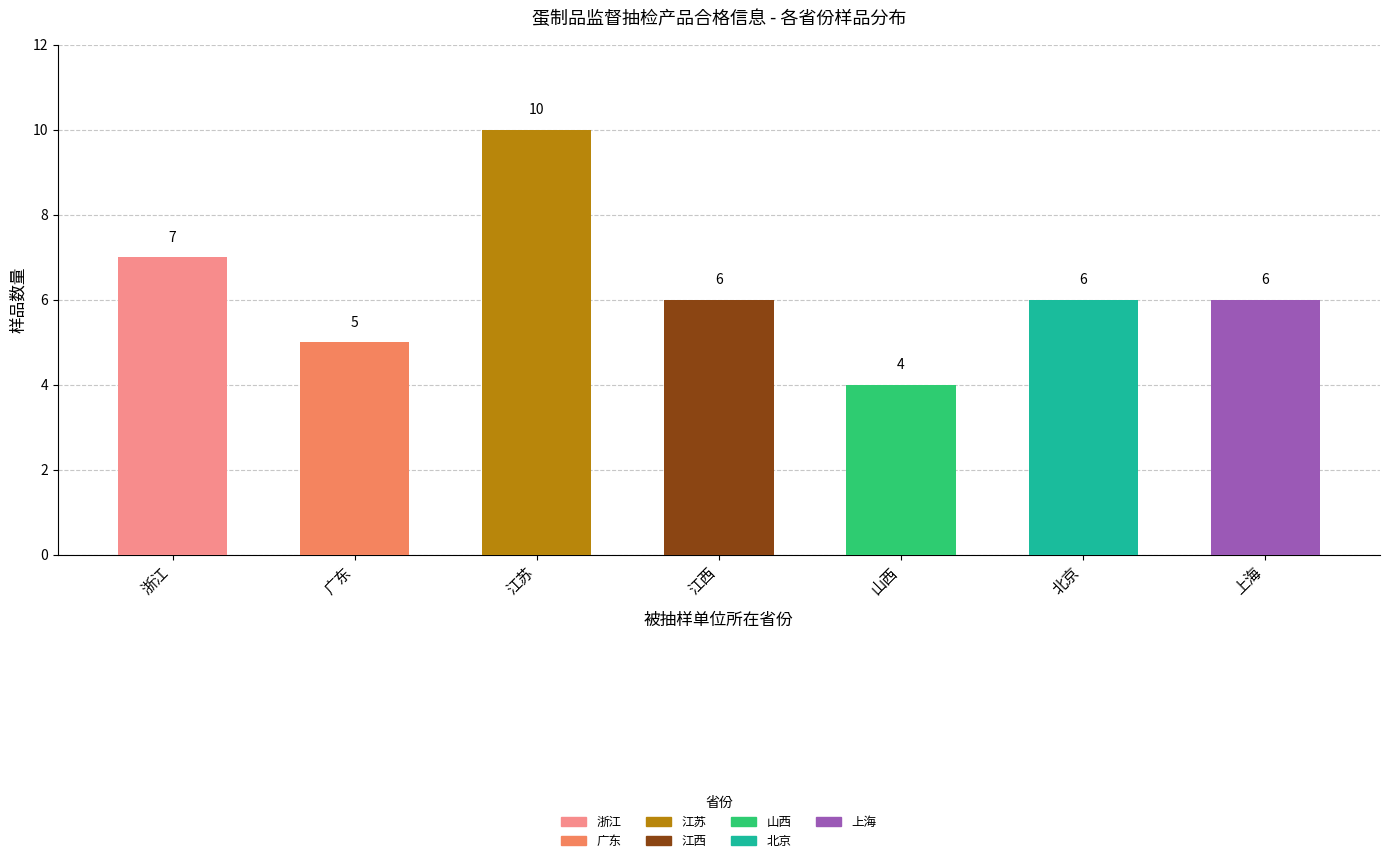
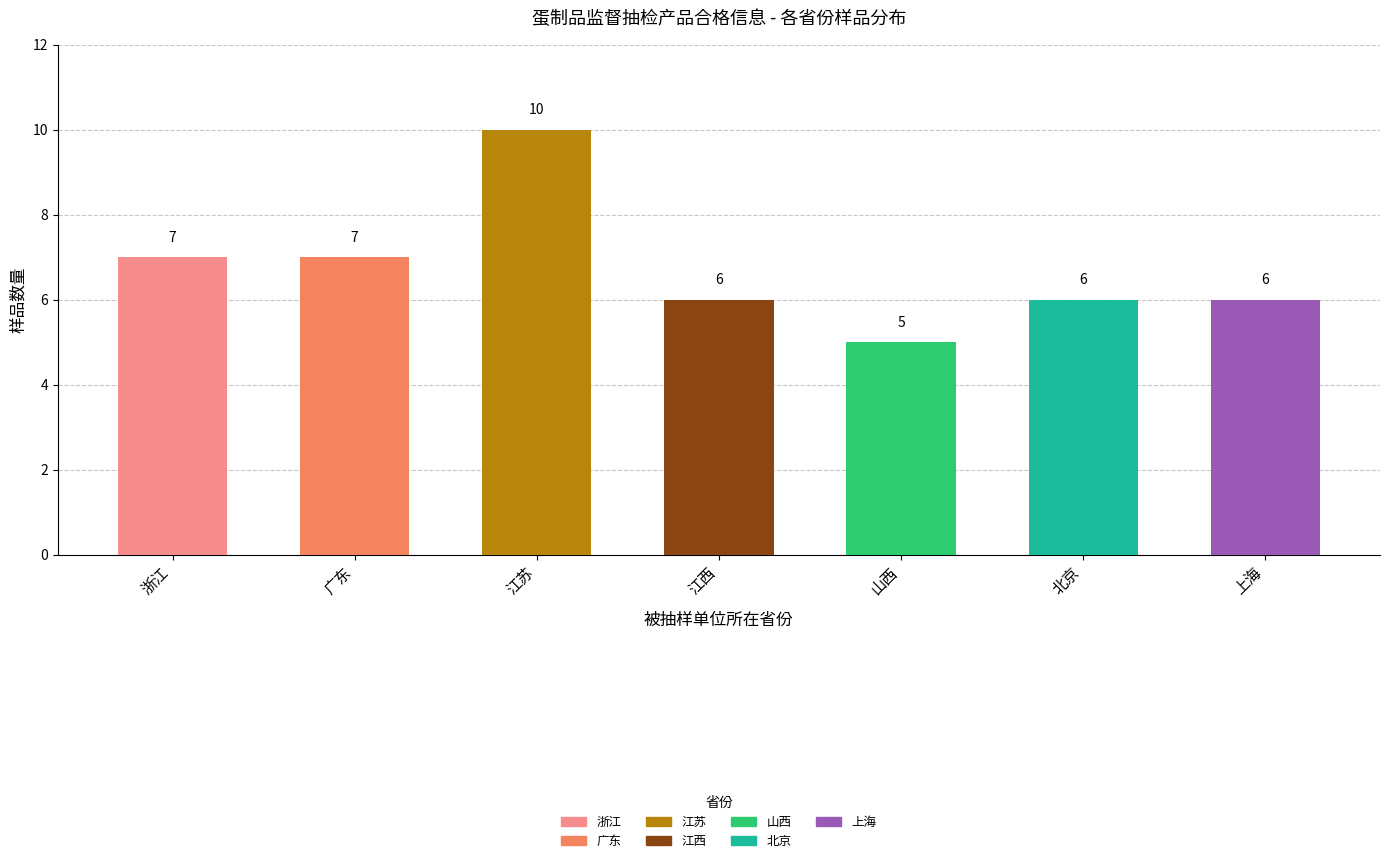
广东: 5 -> 7
山西: 4 -> 5
